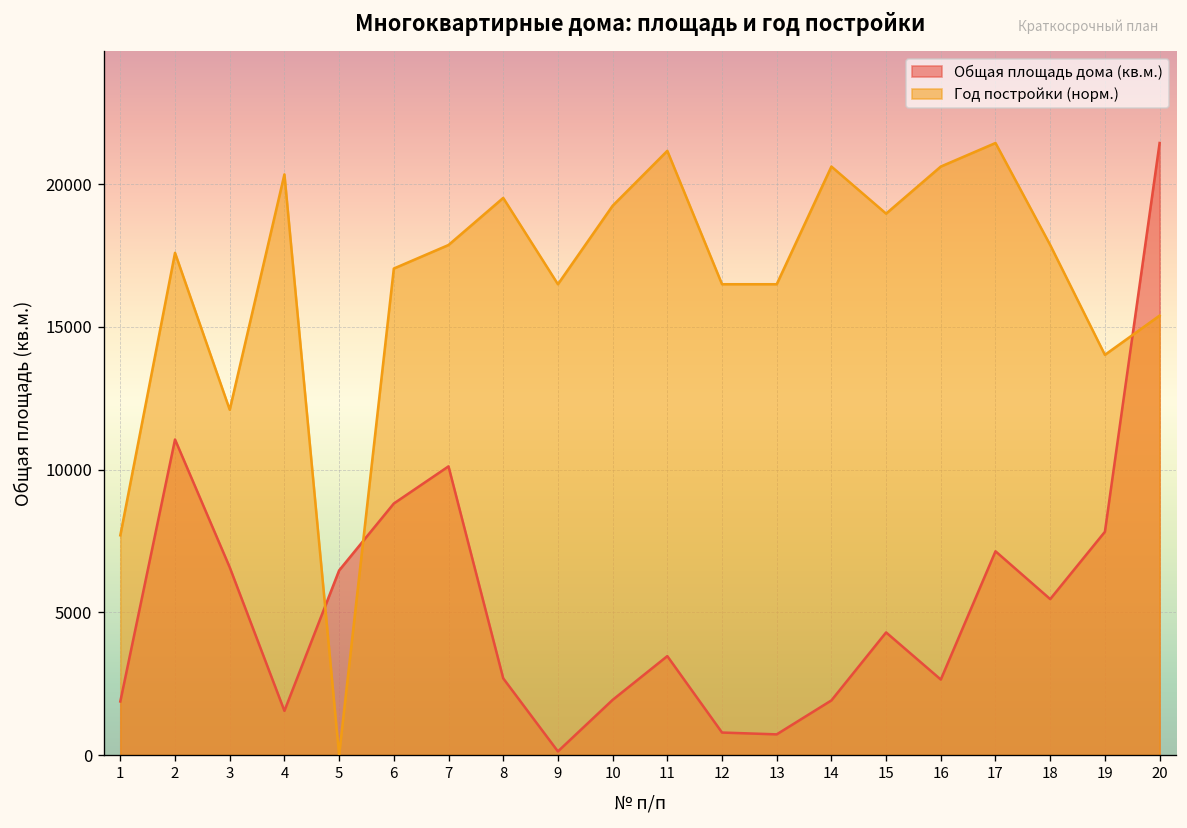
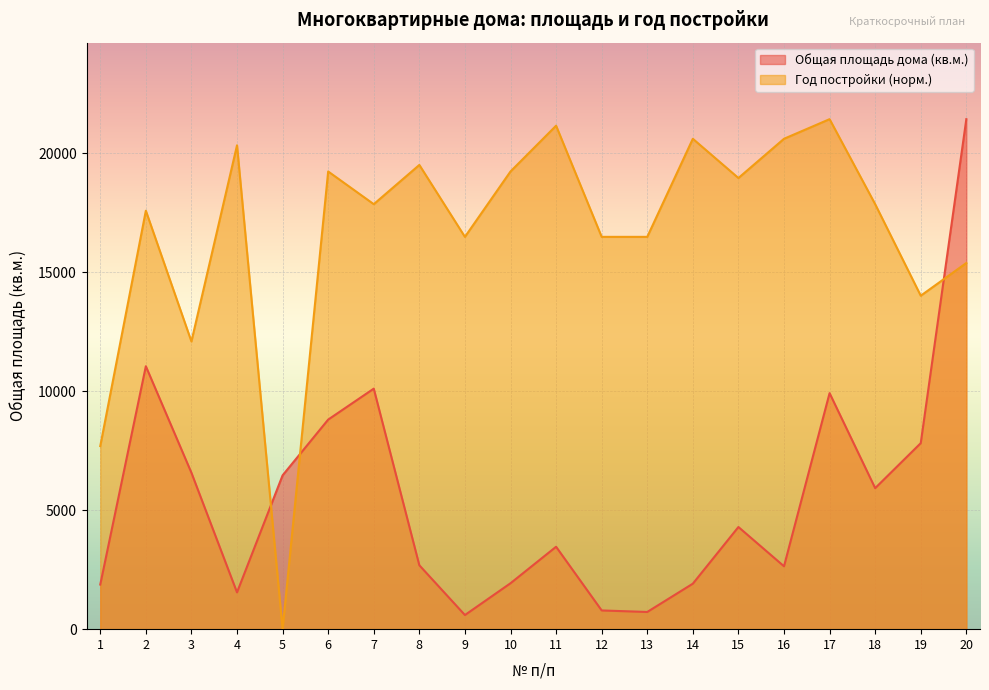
Год постройки (норм.), 6: 17000 -> 19200
Общая площадь дома (кв.м.), 9: 100 -> 600
Общая площадь дома (кв.м.), 17: 7100 -> 9900
Общая площадь дома (кв.м.), 18: 5500 -> 5900
